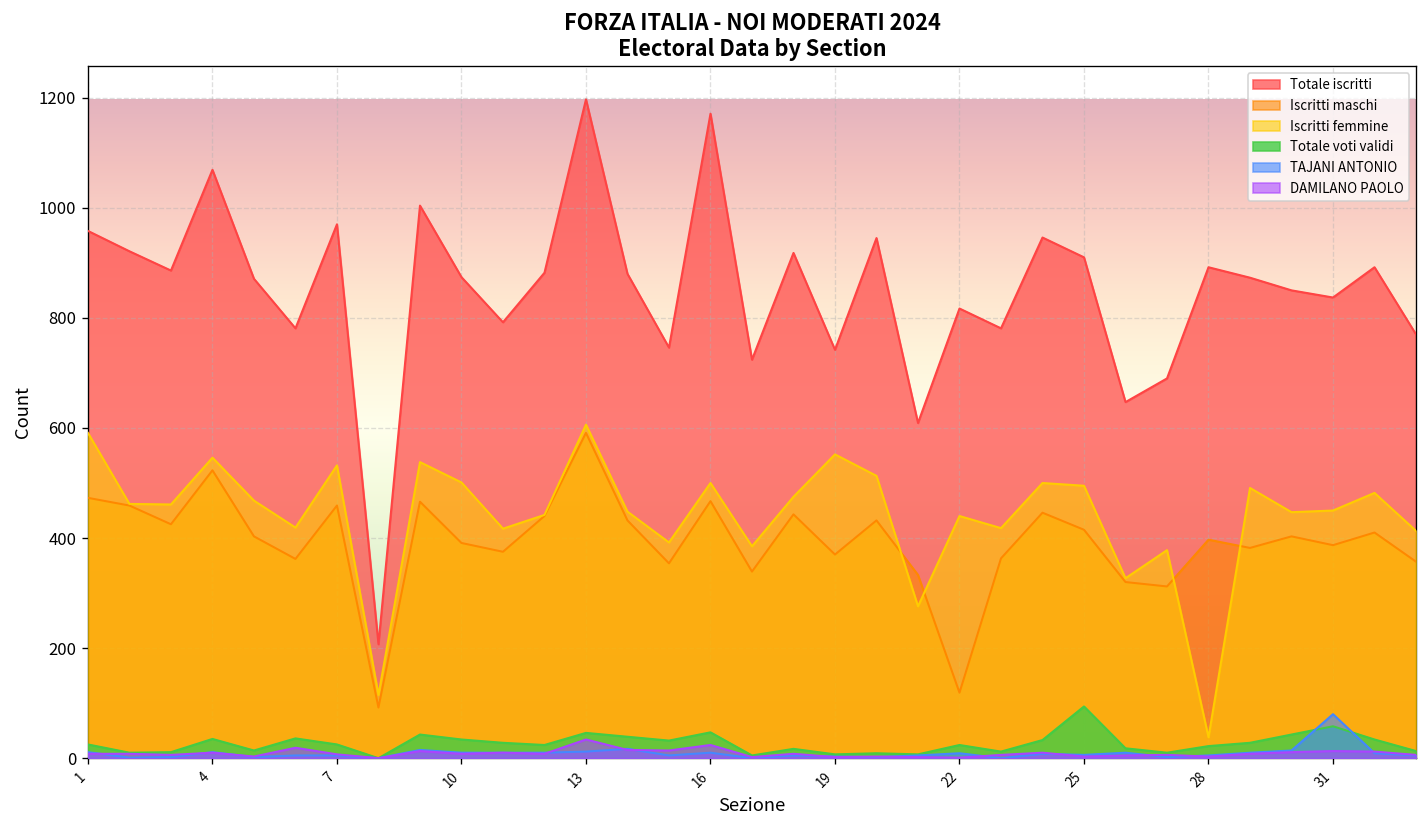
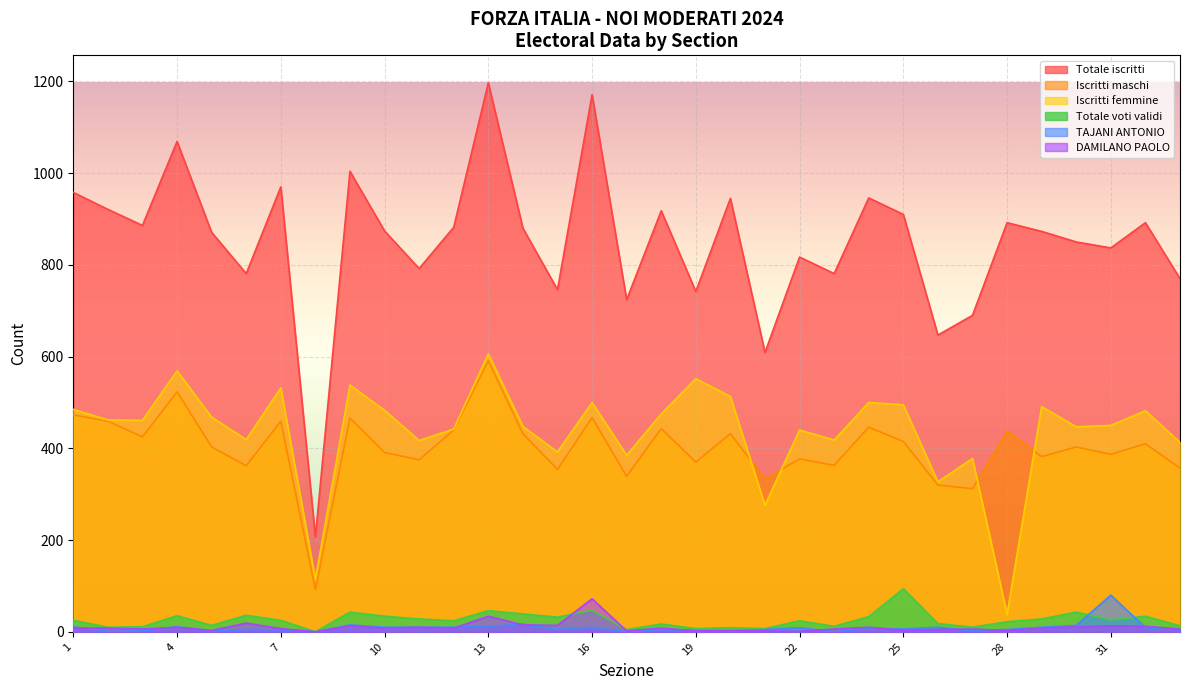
Iscritti femmine, 1: 590 -> 490
Iscritti femmine, 4: 550 -> 570
Iscritti femmine, 10: 500 -> 480
DAMILANO PAOLO, 16: 20 -> 70
Iscritti maschi, 22: 120 -> 380
Iscritti maschi, 28: 400 -> 440
Totale voti validi, 31: 60 -> 30
